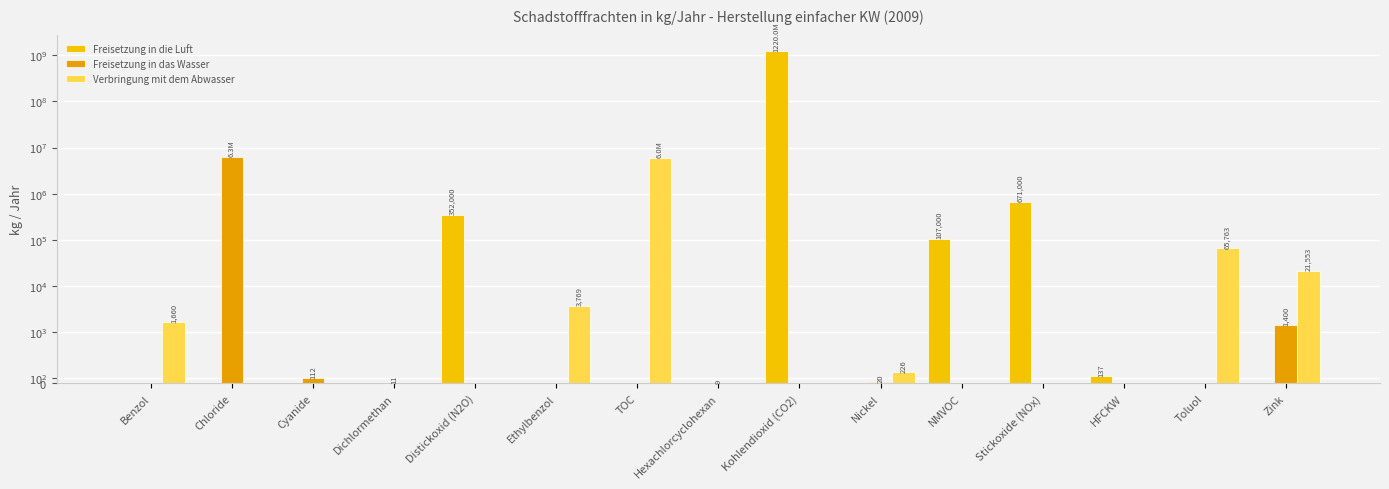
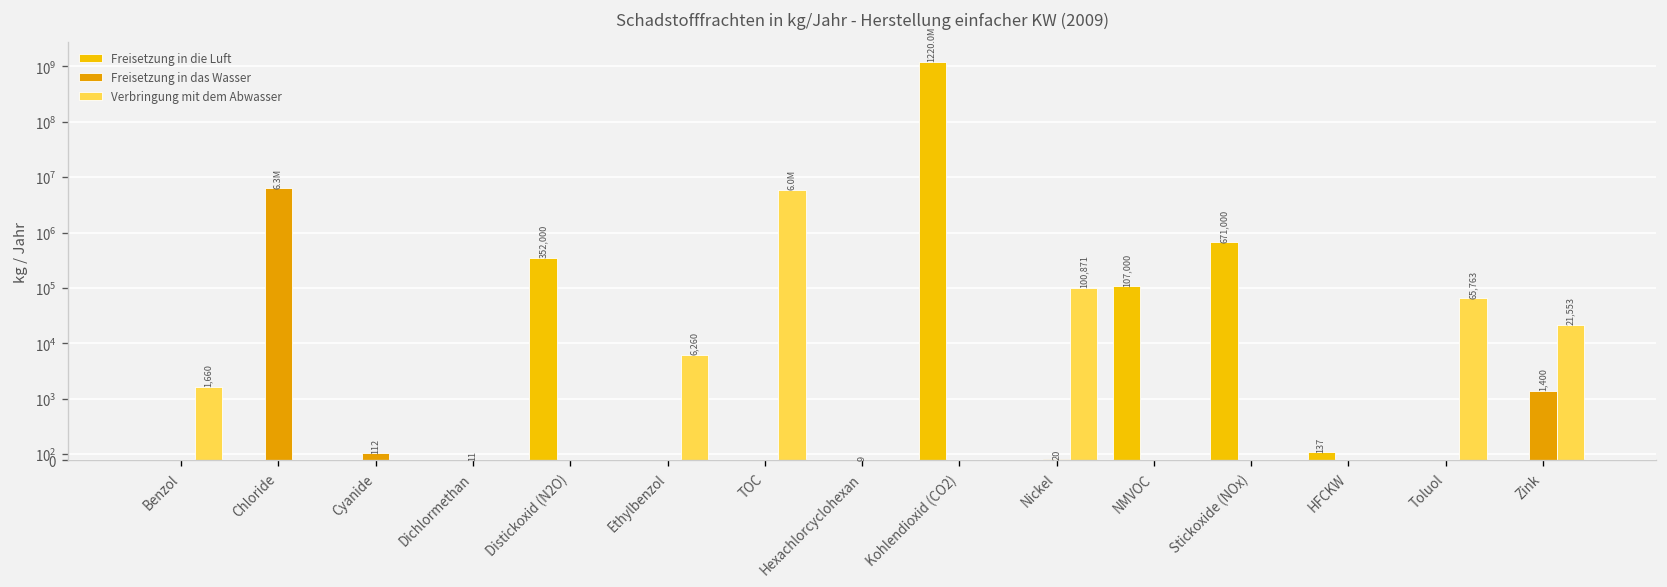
Verbringung mit dem Abwasser, Ethylbenzol: 3,769 -> 6,260
Verbringung mit dem Abwasser, Nickel: 226 -> 100,871
